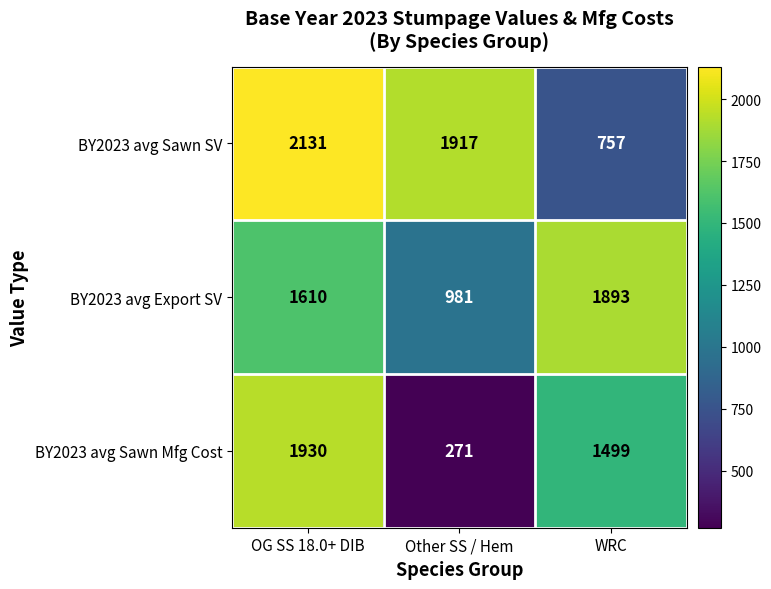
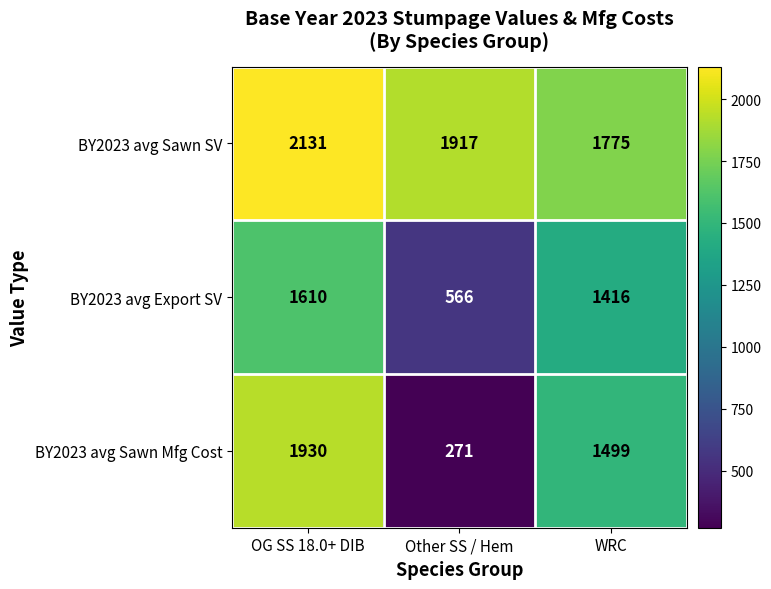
BY2023 avg Sawn SV, WRC: 757 -> 1775
BY2023 avg Export SV, Other SS / Hem: 981 -> 566
BY2023 avg Export SV, WRC: 1893 -> 1416
